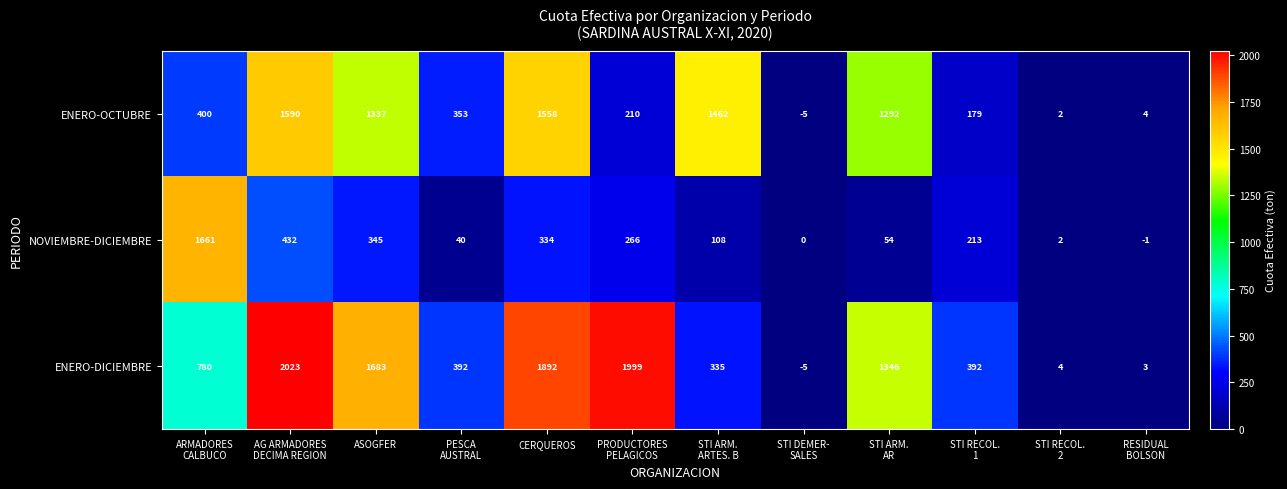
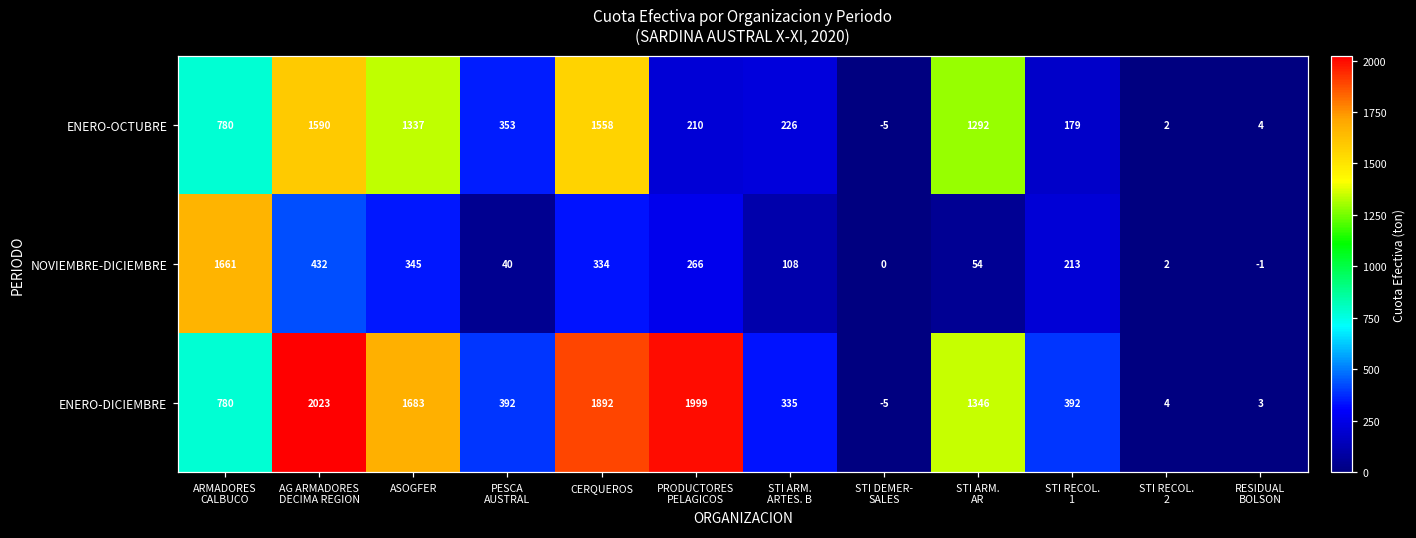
ENERO-OCTUBRE, ARMADORES CALBUCO: 400 -> 780
ENERO-OCTUBRE, STI ARM. ARTES. B: 1462 -> 226
